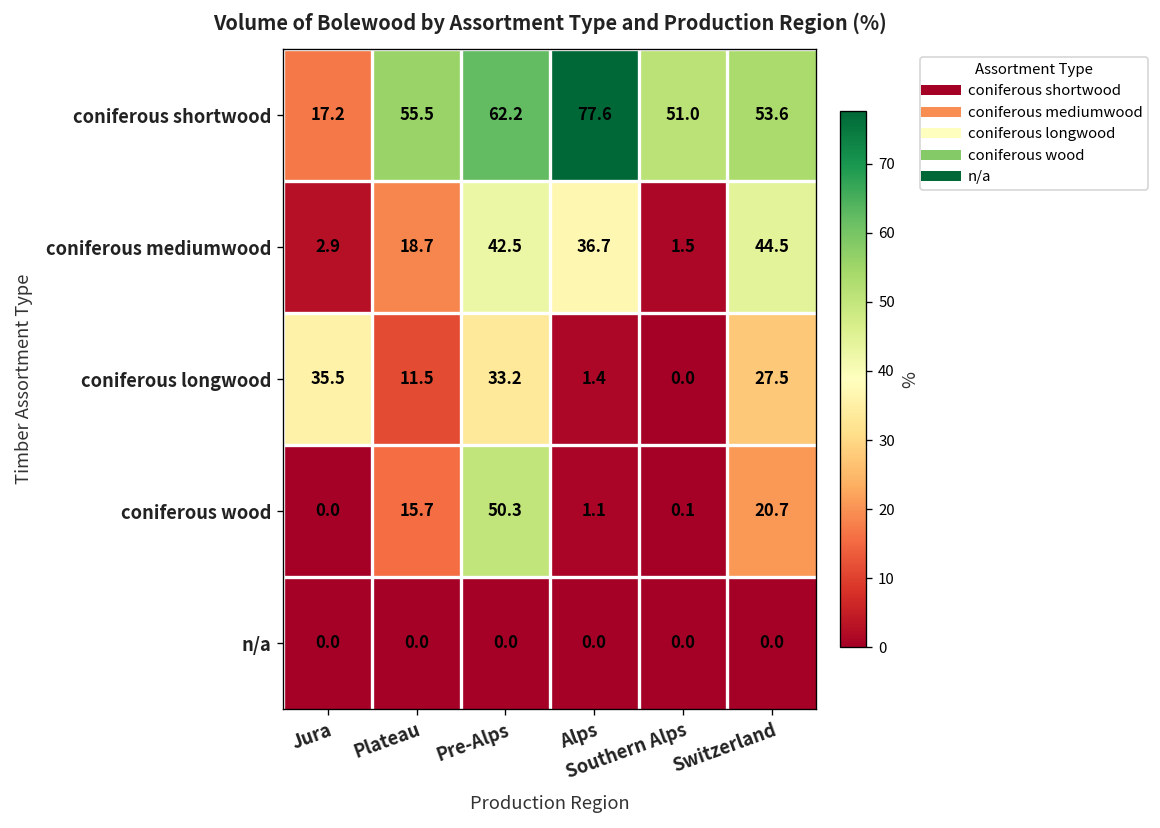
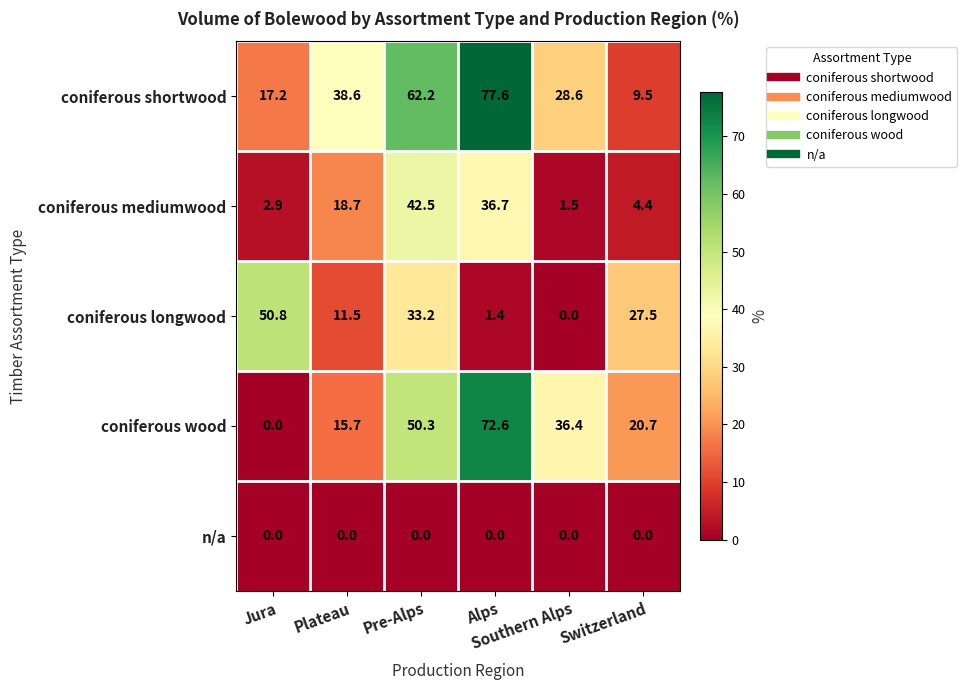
coniferous shortwood, Plateau: 55.5 -> 38.6
coniferous shortwood, Southern Alps: 51.0 -> 28.6
coniferous shortwood, Switzerland: 53.6 -> 9.5
coniferous mediumwood, Switzerland: 44.5 -> 4.4
coniferous longwood, Jura: 35.5 -> 50.8
coniferous wood, Alps: 1.1 -> 72.6
coniferous wood, Southern Alps: 0.1 -> 36.4
